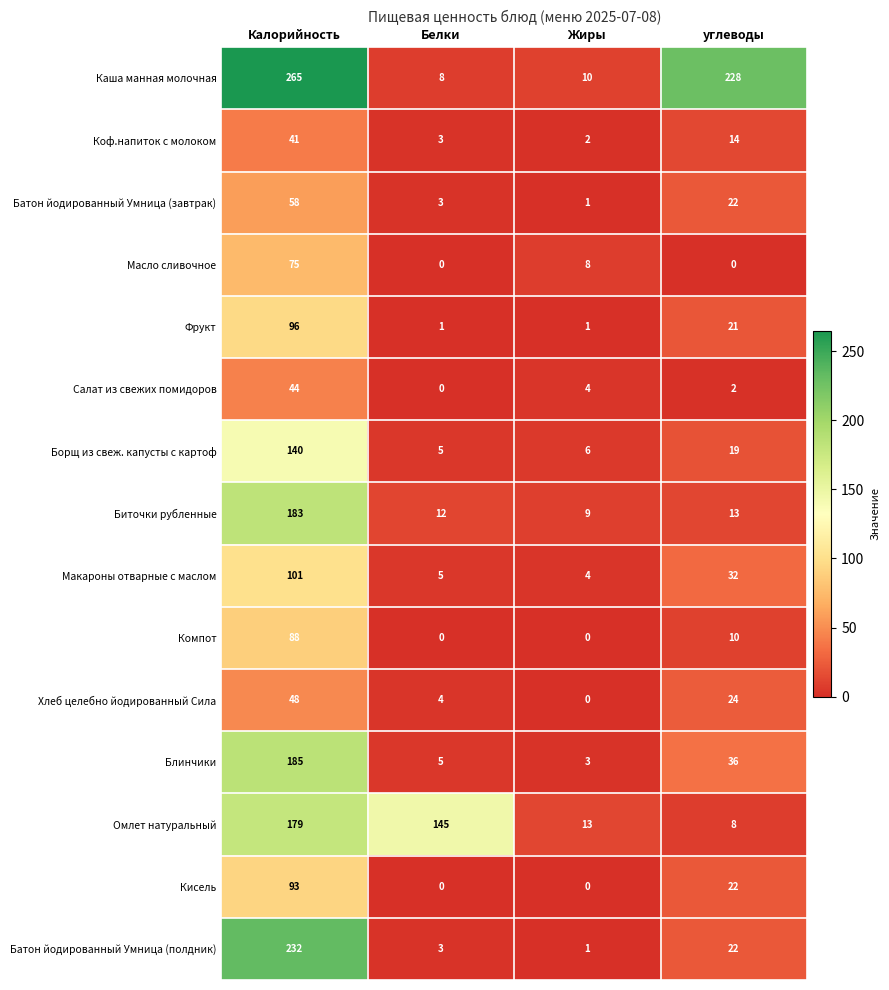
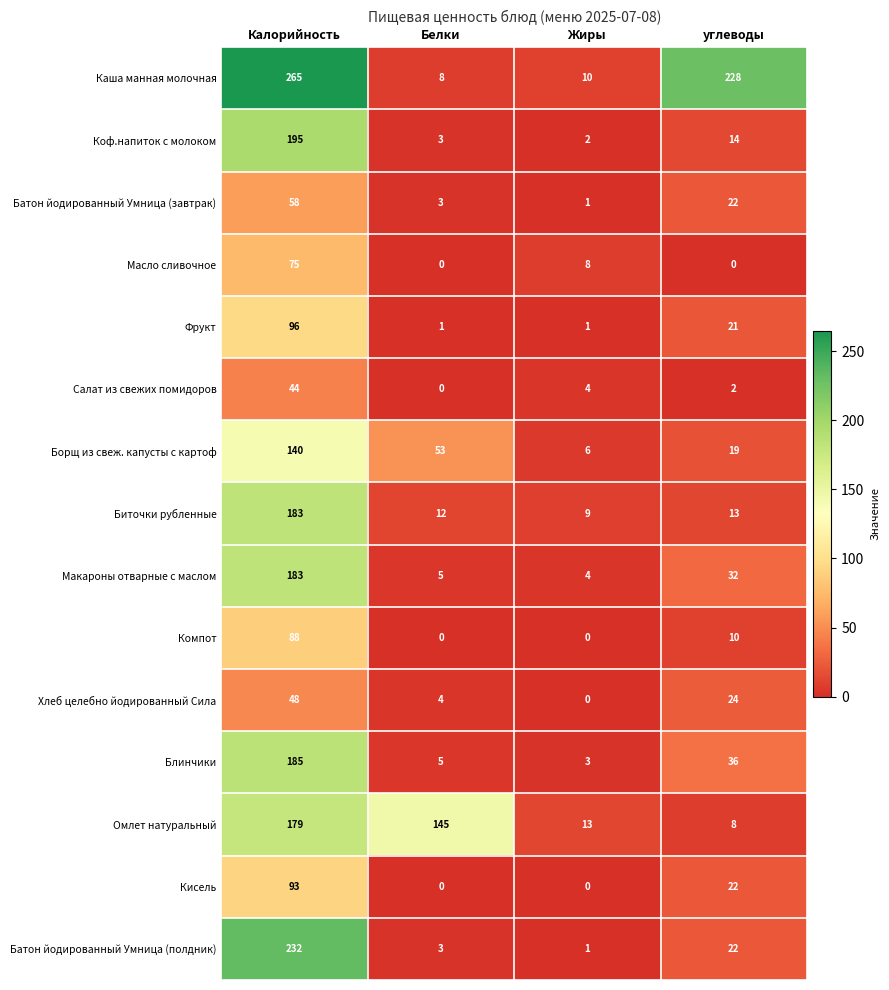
Коф.напиток с молоком, Калорийность: 41 -> 195
Борщ из свеж. капусты с картоф, Белки: 5 -> 53
Макароны отварные с маслом, Калорийность: 101 -> 183
